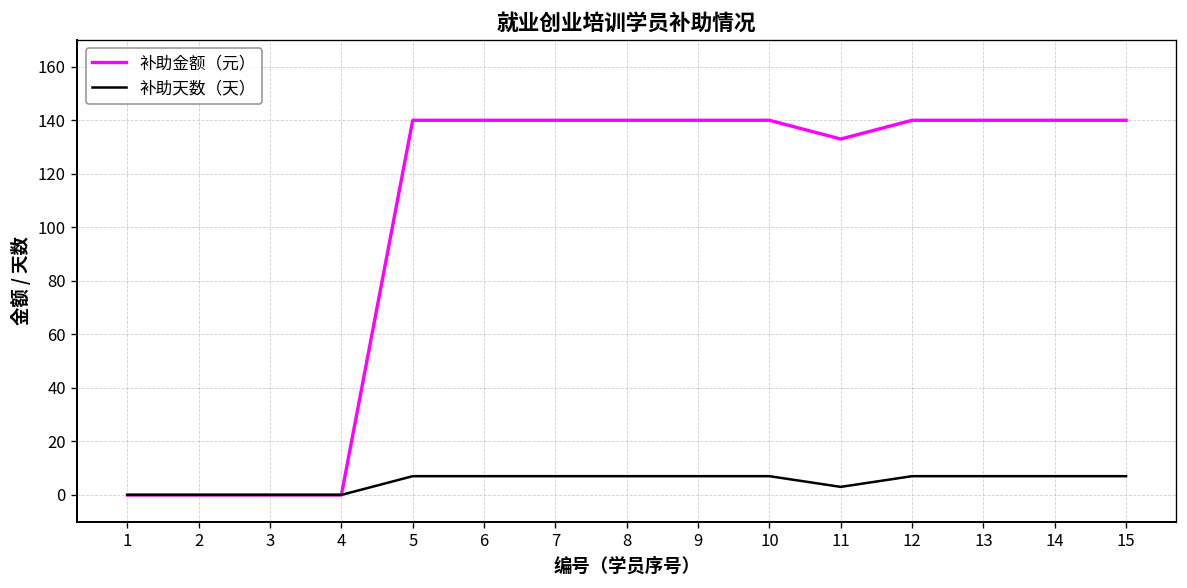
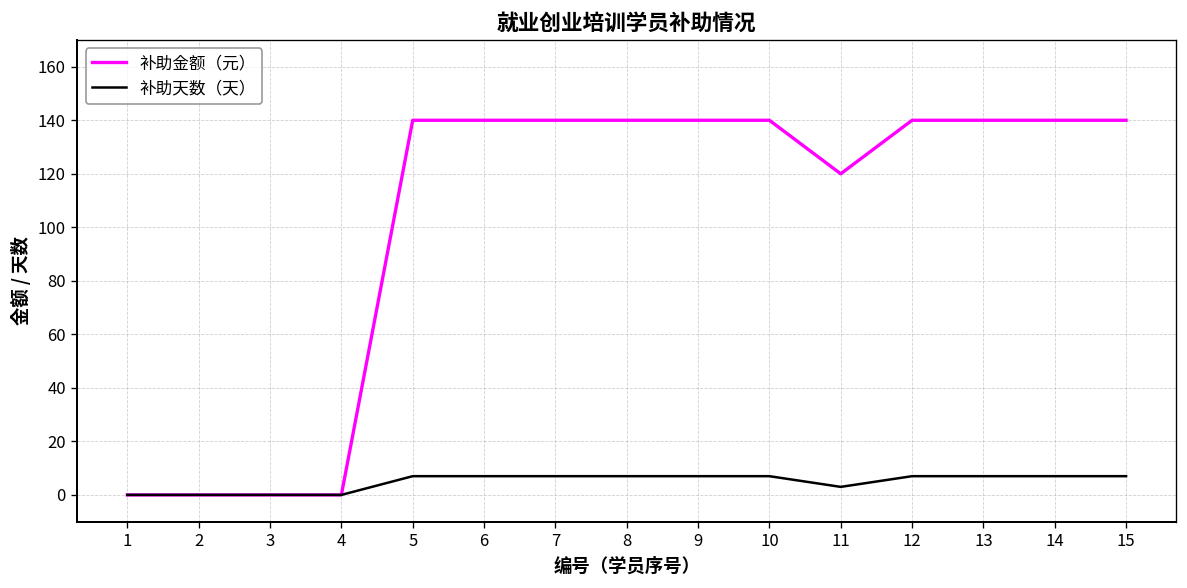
补助金额（元）, 11: 133 -> 120
